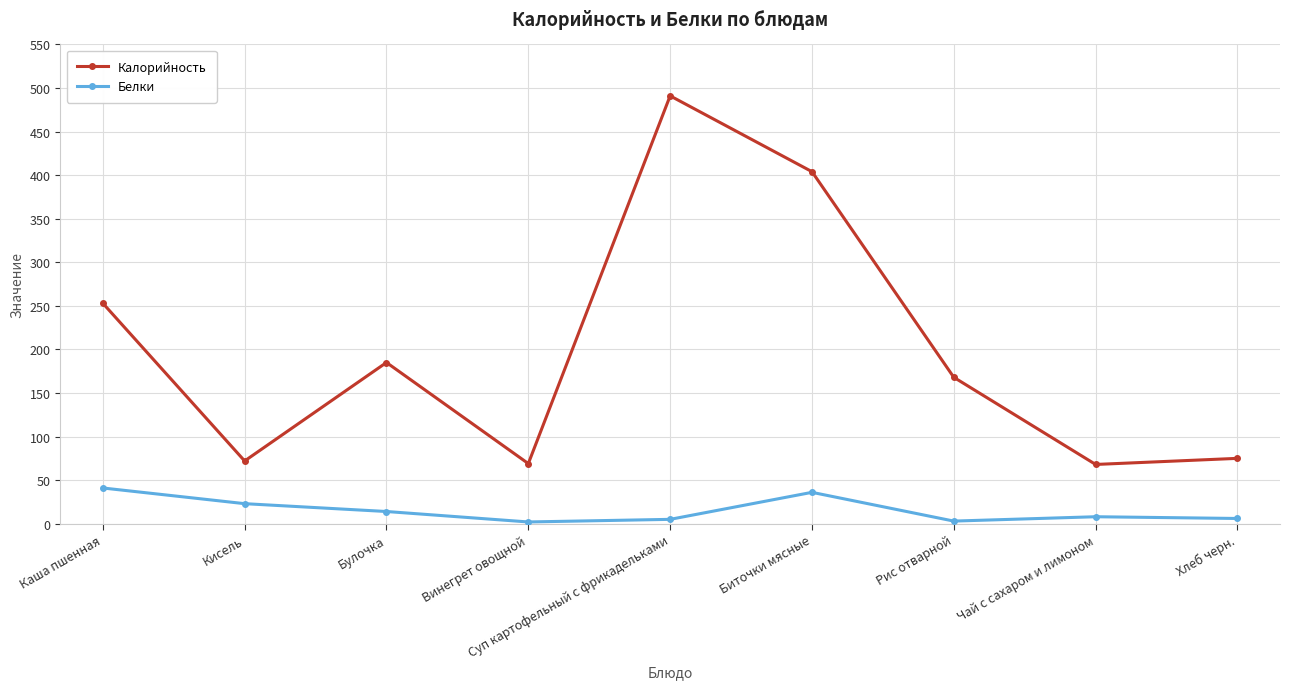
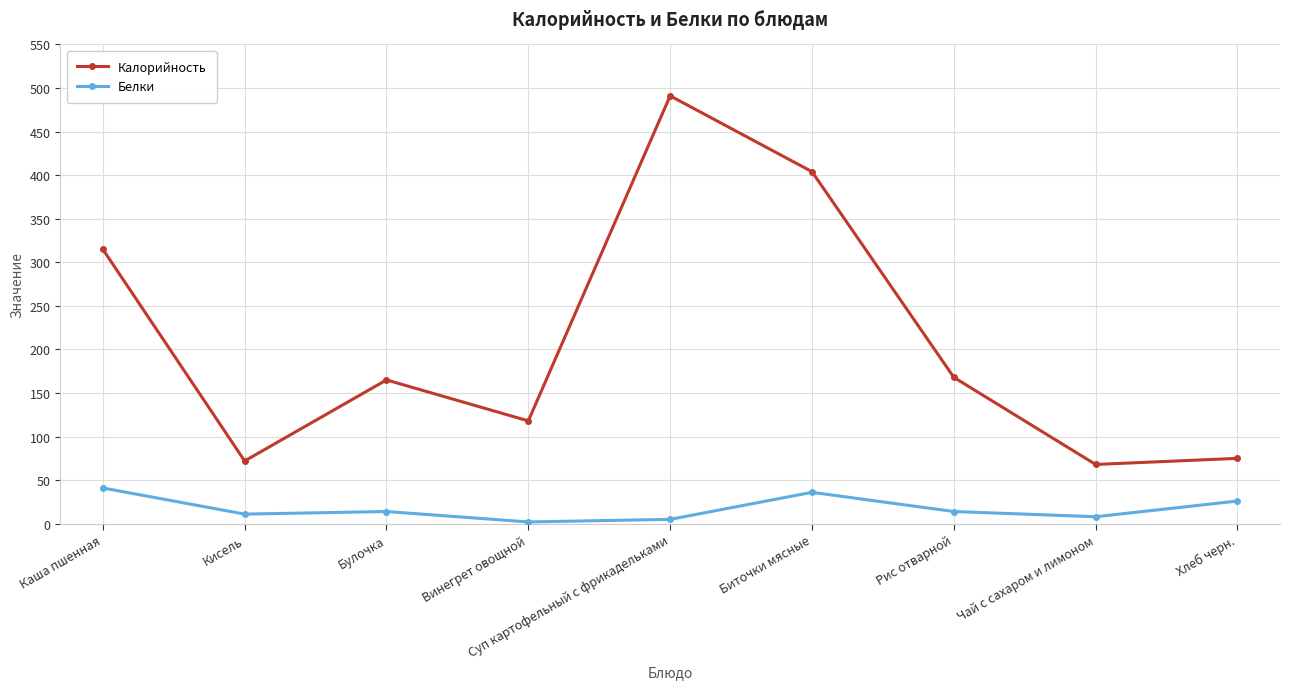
Калорийность, Каша пшенная: 250 -> 320
Белки, Кисель: 20 -> 10
Калорийность, Булочка: 190 -> 170
Калорийность, Винегрет овощной: 70 -> 120
Белки, Рис отварной: 0 -> 10
Белки, Хлеб черн.: 10 -> 30
